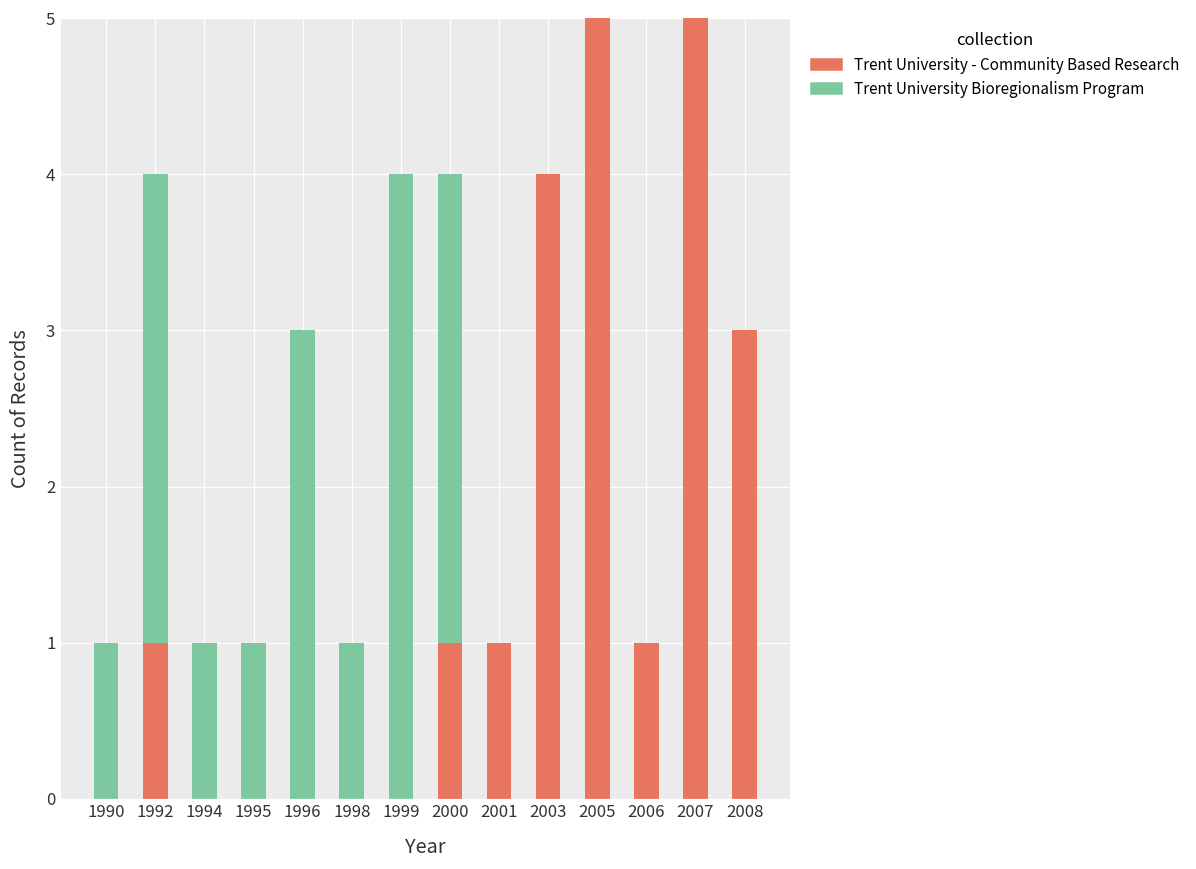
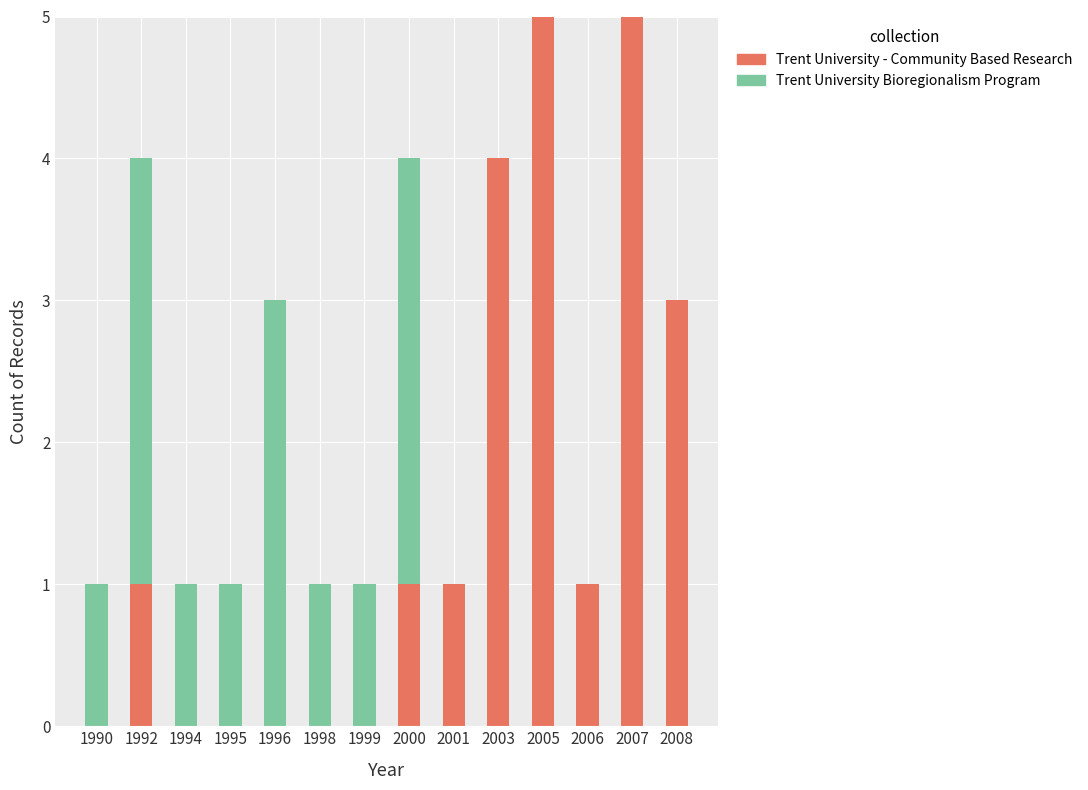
Trent University Bioregionalism Program, 1999: 4 -> 1
